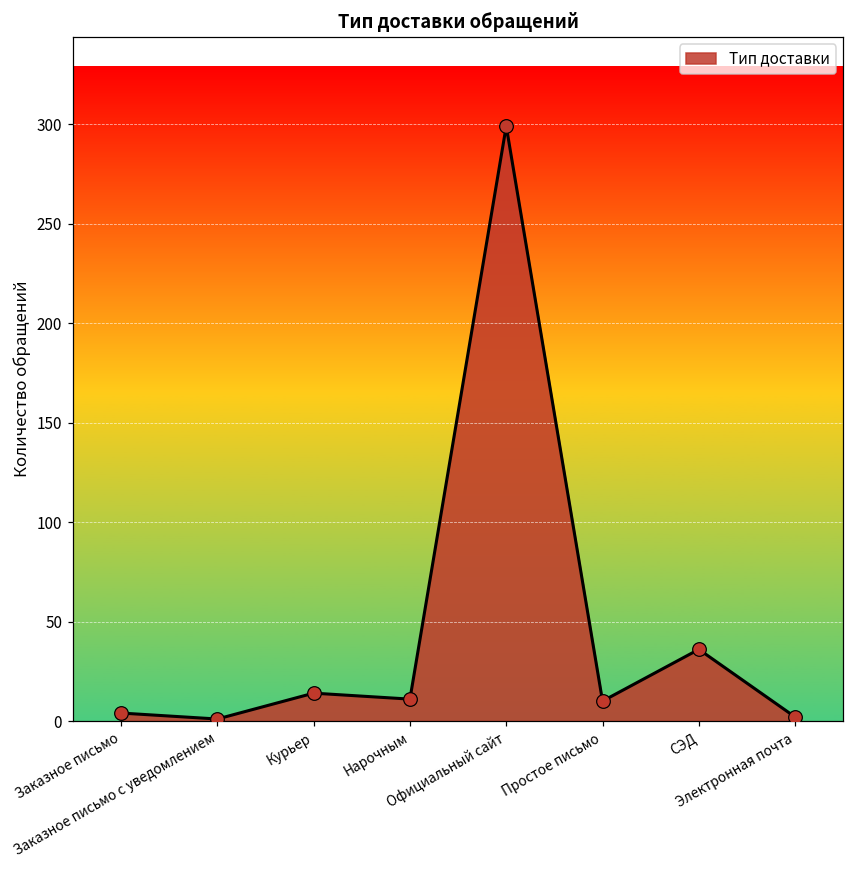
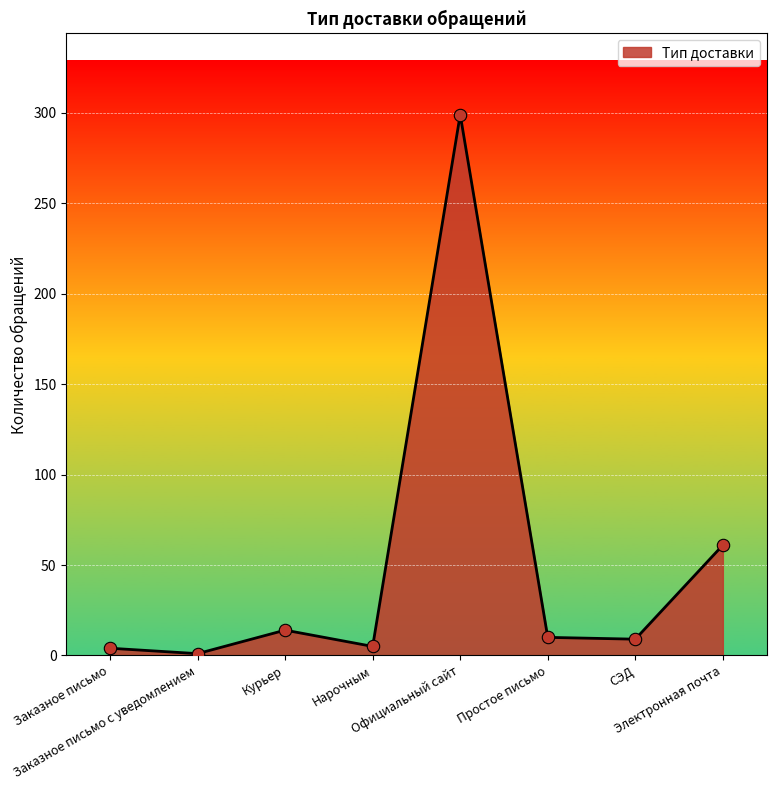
Нарочным: 11 -> 5
СЭД: 36 -> 9
Электронная почта: 2 -> 61
